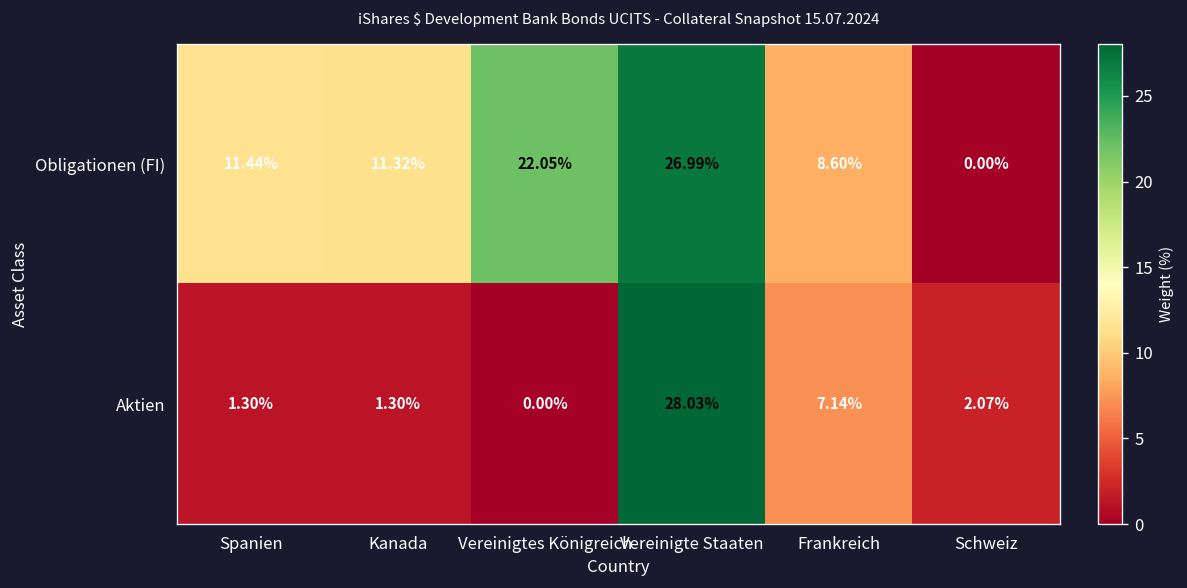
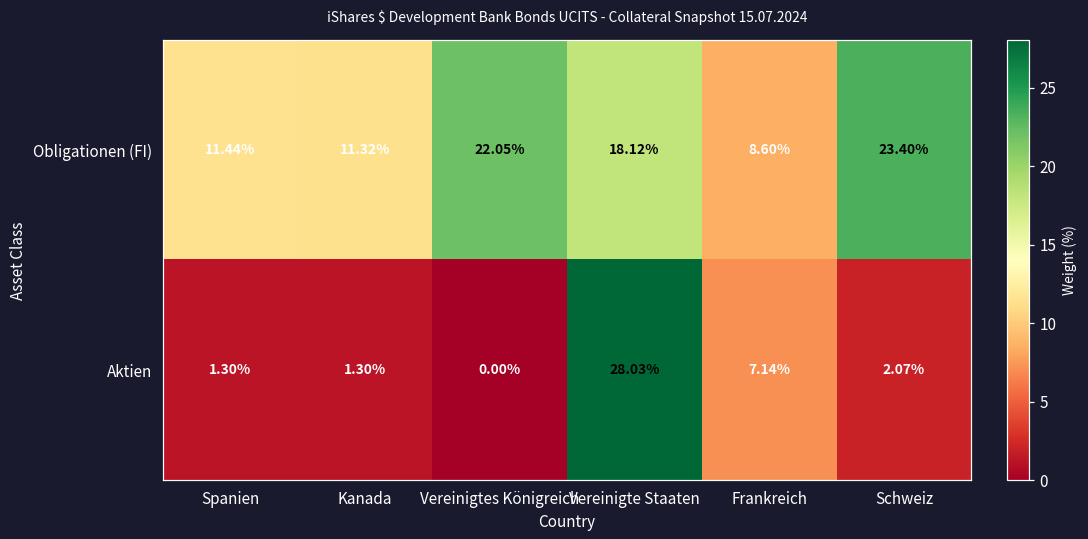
Obligationen (FI), Vereinigte Staaten: 26.99% -> 18.12%
Obligationen (FI), Schweiz: 0.00% -> 23.40%
